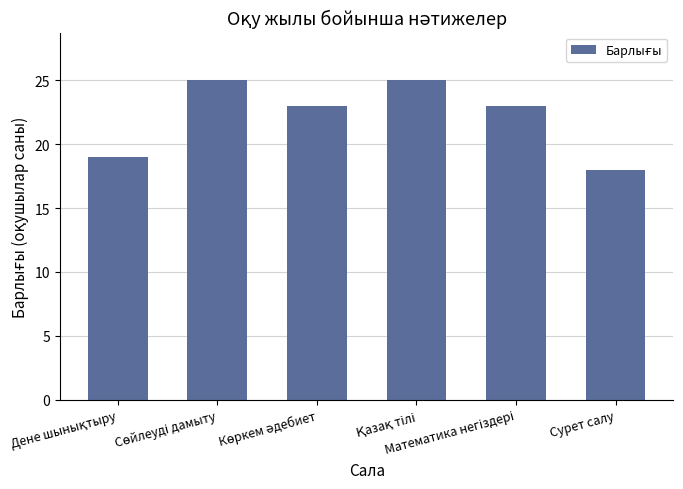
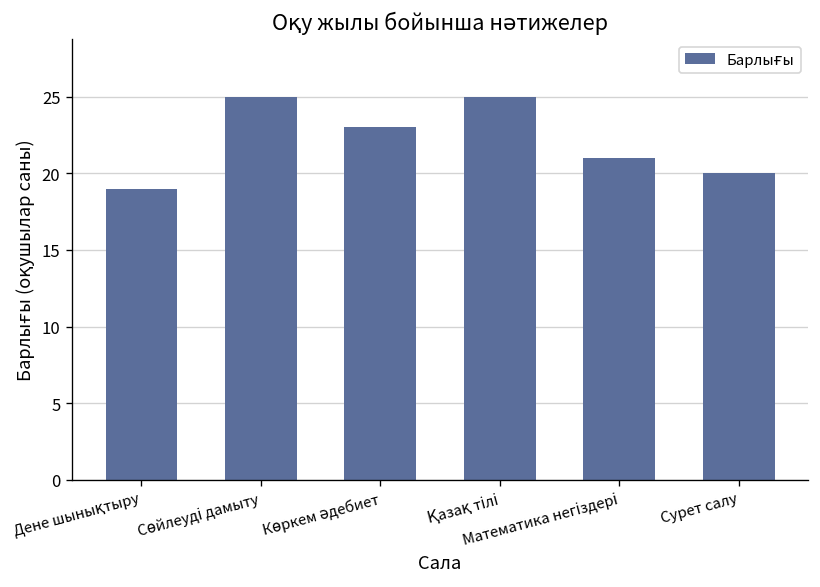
Математика негіздері: 23 -> 21
Сурет салу: 18 -> 20
